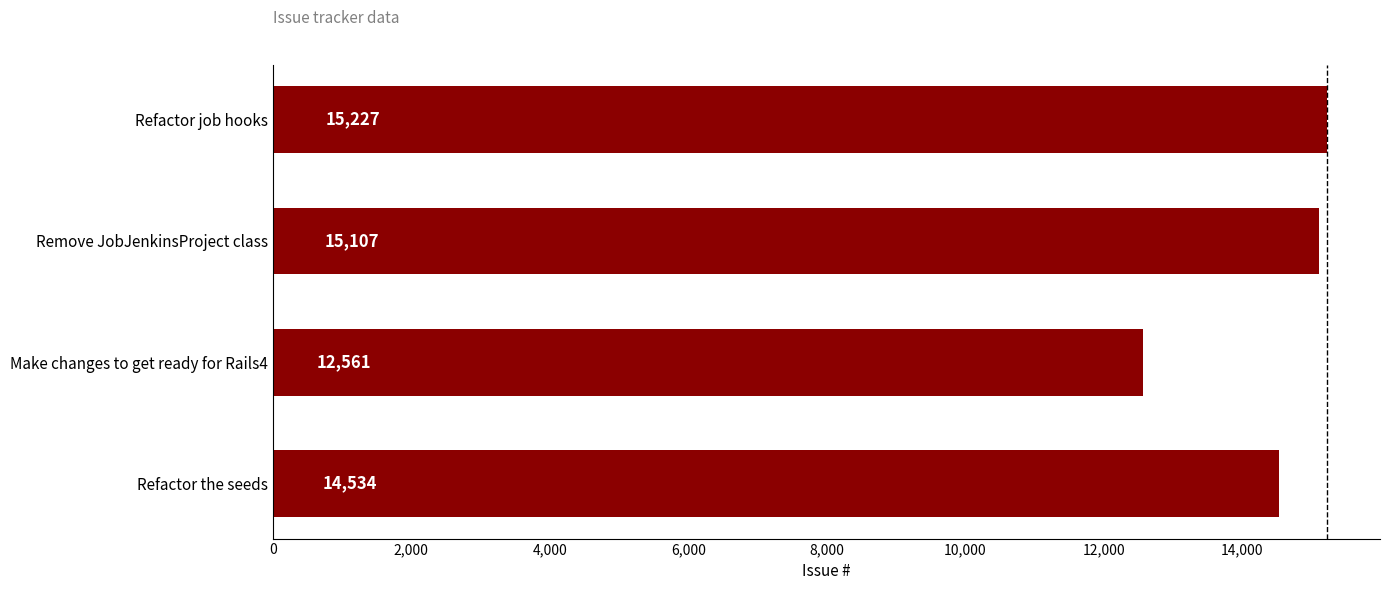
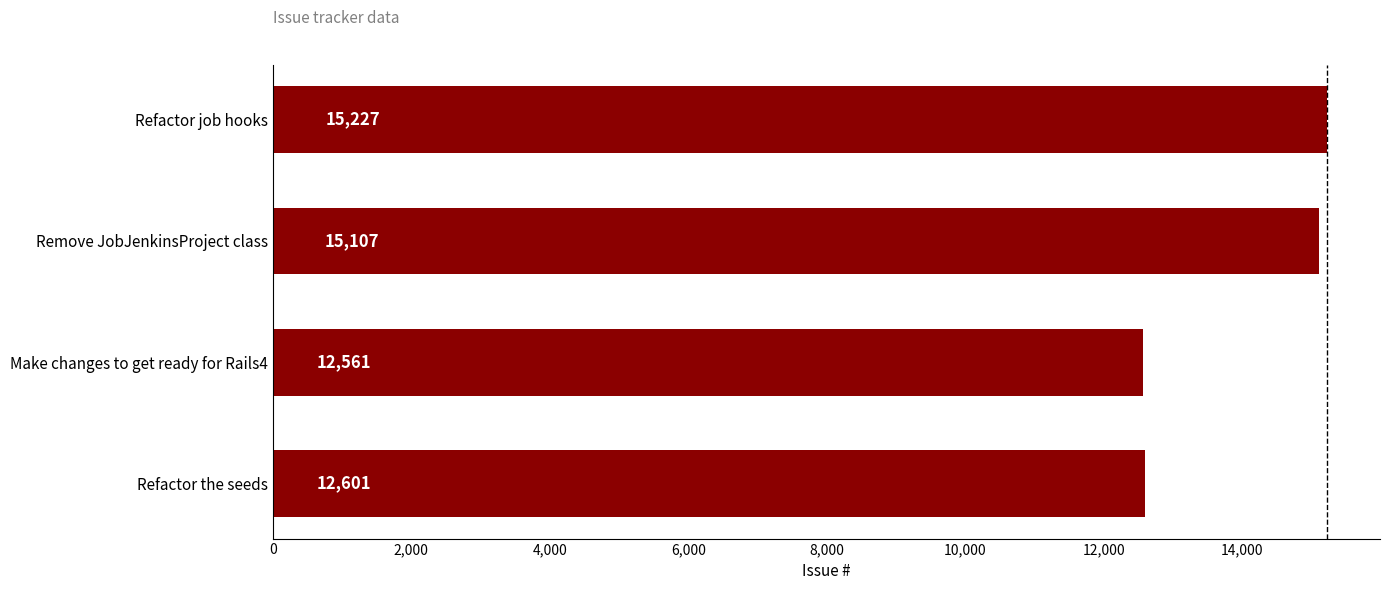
Refactor the seeds: 14,534 -> 12,601
